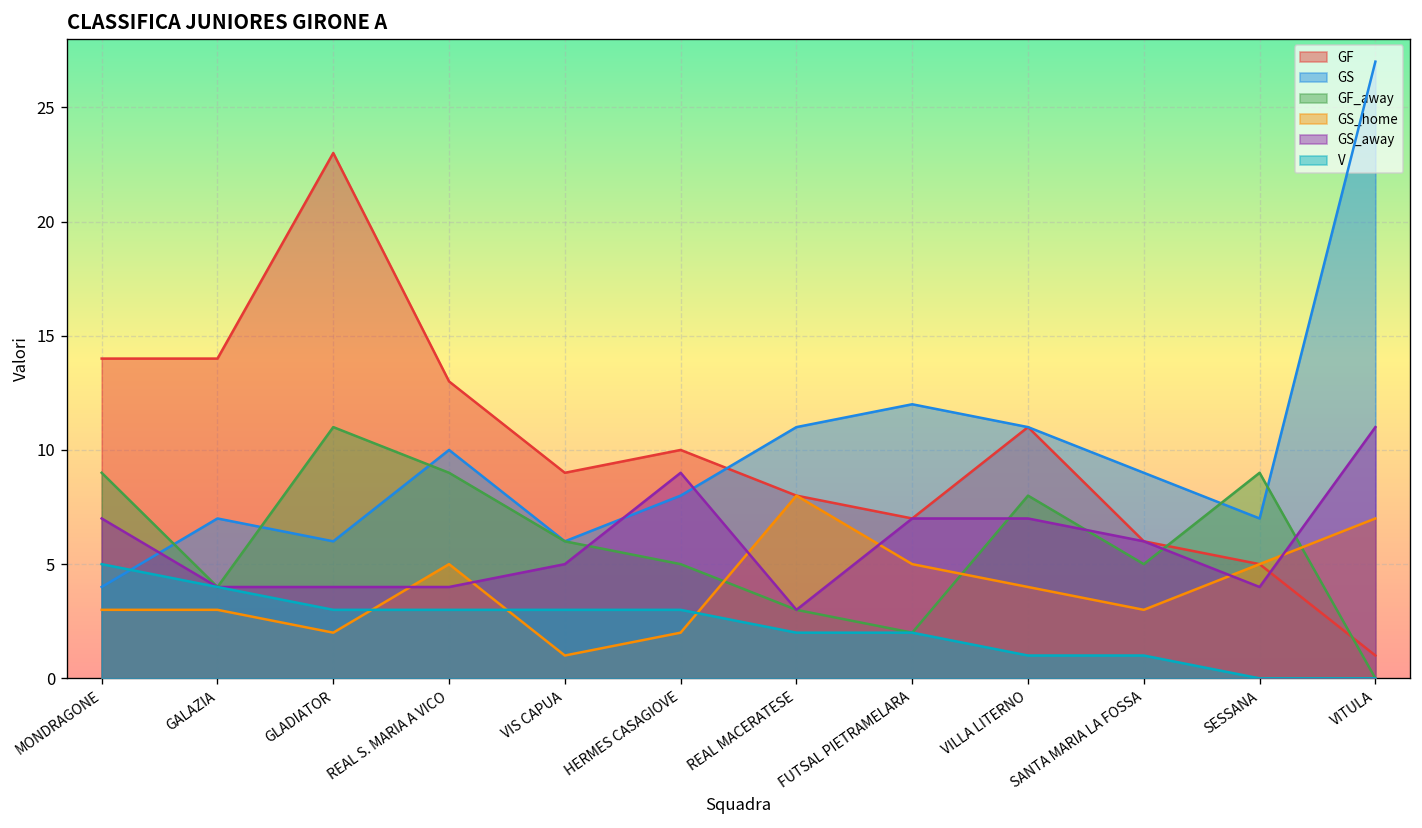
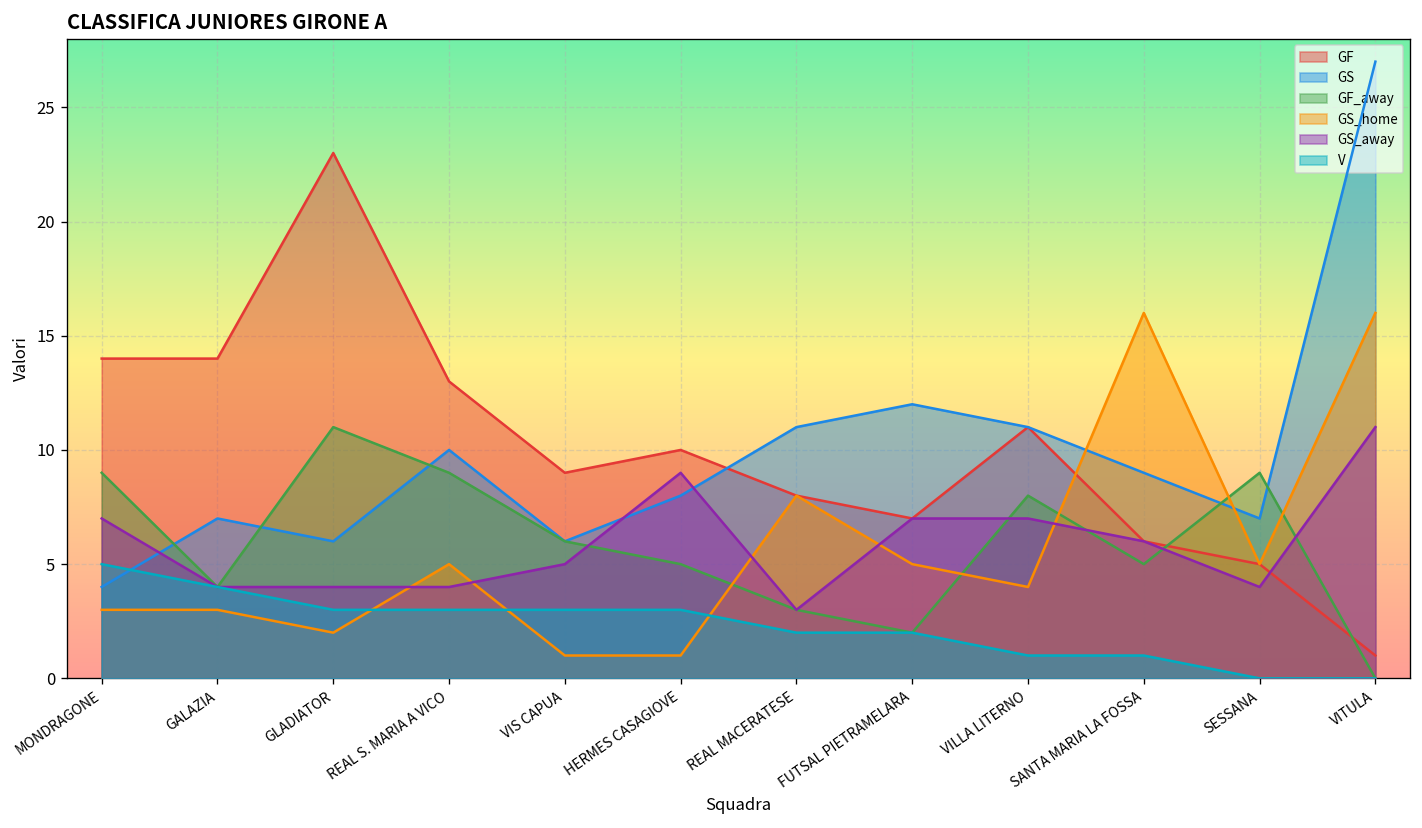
GS_home, HERMES CASAGIOVE: 2 -> 1
GS_home, SANTA MARIA LA FOSSA: 3 -> 16
GS_home, VITULA: 7 -> 16
